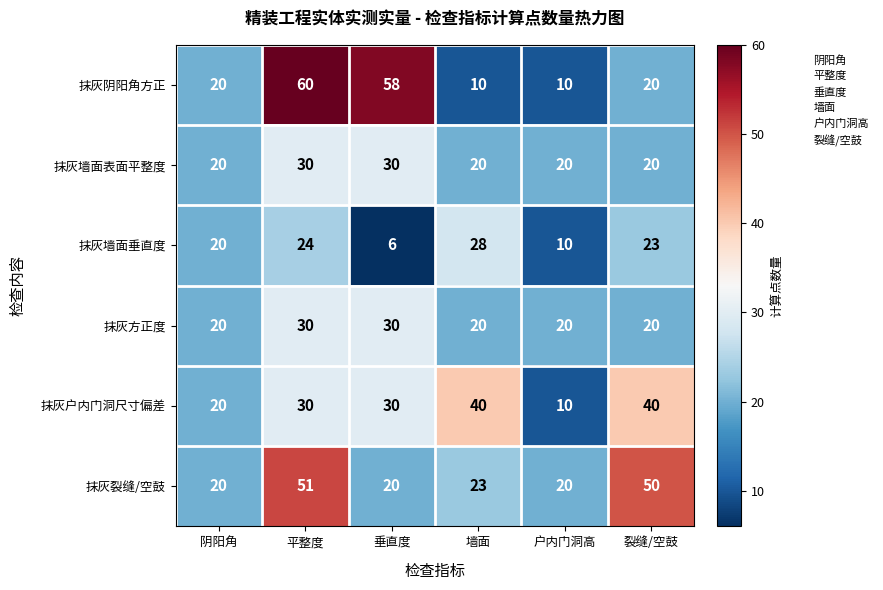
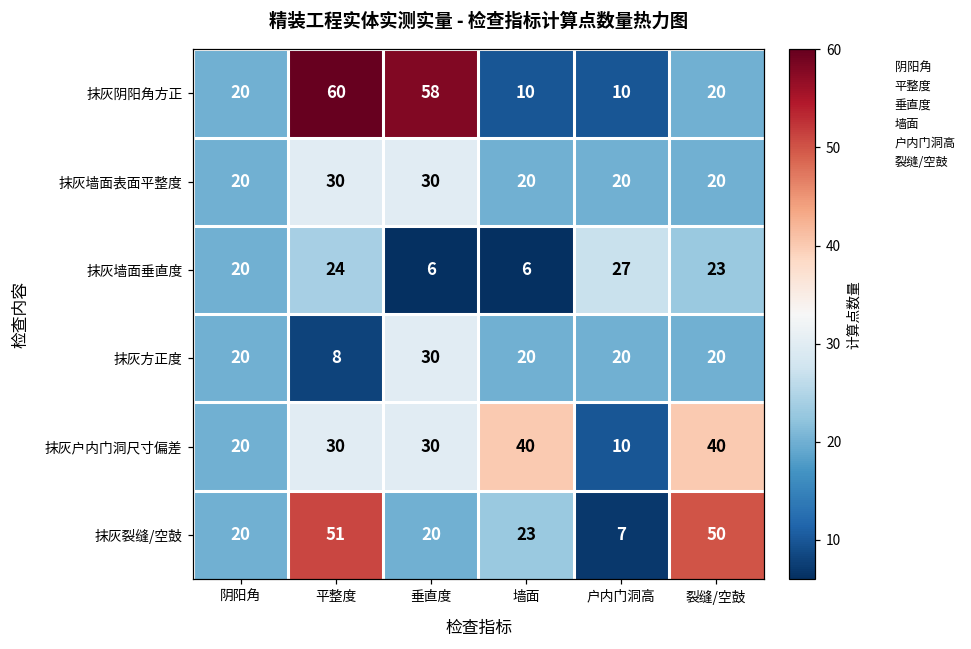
抹灰墙面垂直度, 墙面: 28 -> 6
抹灰墙面垂直度, 户内门洞高: 10 -> 27
抹灰方正度, 平整度: 30 -> 8
抹灰裂缝/空鼓, 户内门洞高: 20 -> 7
